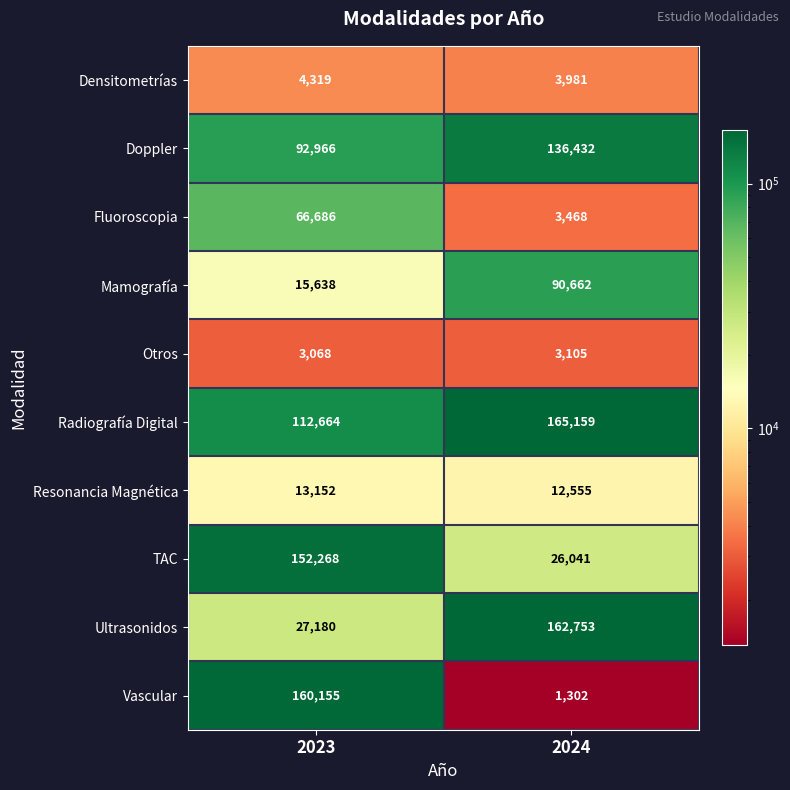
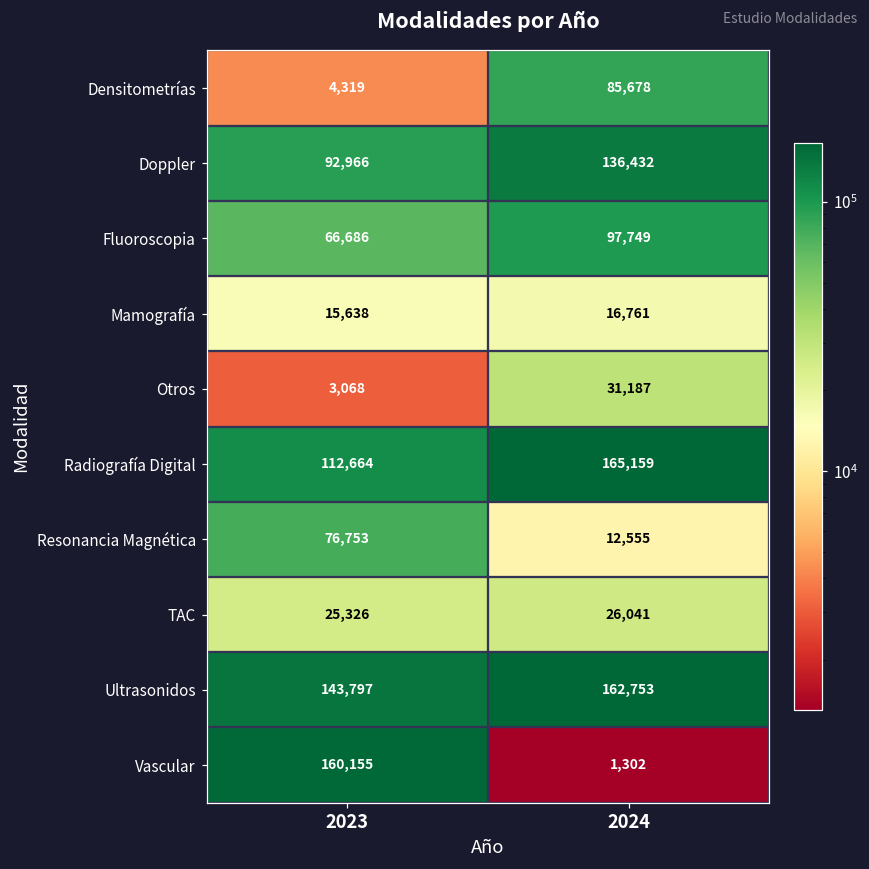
Densitometrías, 2024: 3,981 -> 85,678
Fluoroscopia, 2024: 3,468 -> 97,749
Mamografía, 2024: 90,662 -> 16,761
Otros, 2024: 3,105 -> 31,187
Resonancia Magnética, 2023: 13,152 -> 76,753
TAC, 2023: 152,268 -> 25,326
Ultrasonidos, 2023: 27,180 -> 143,797
